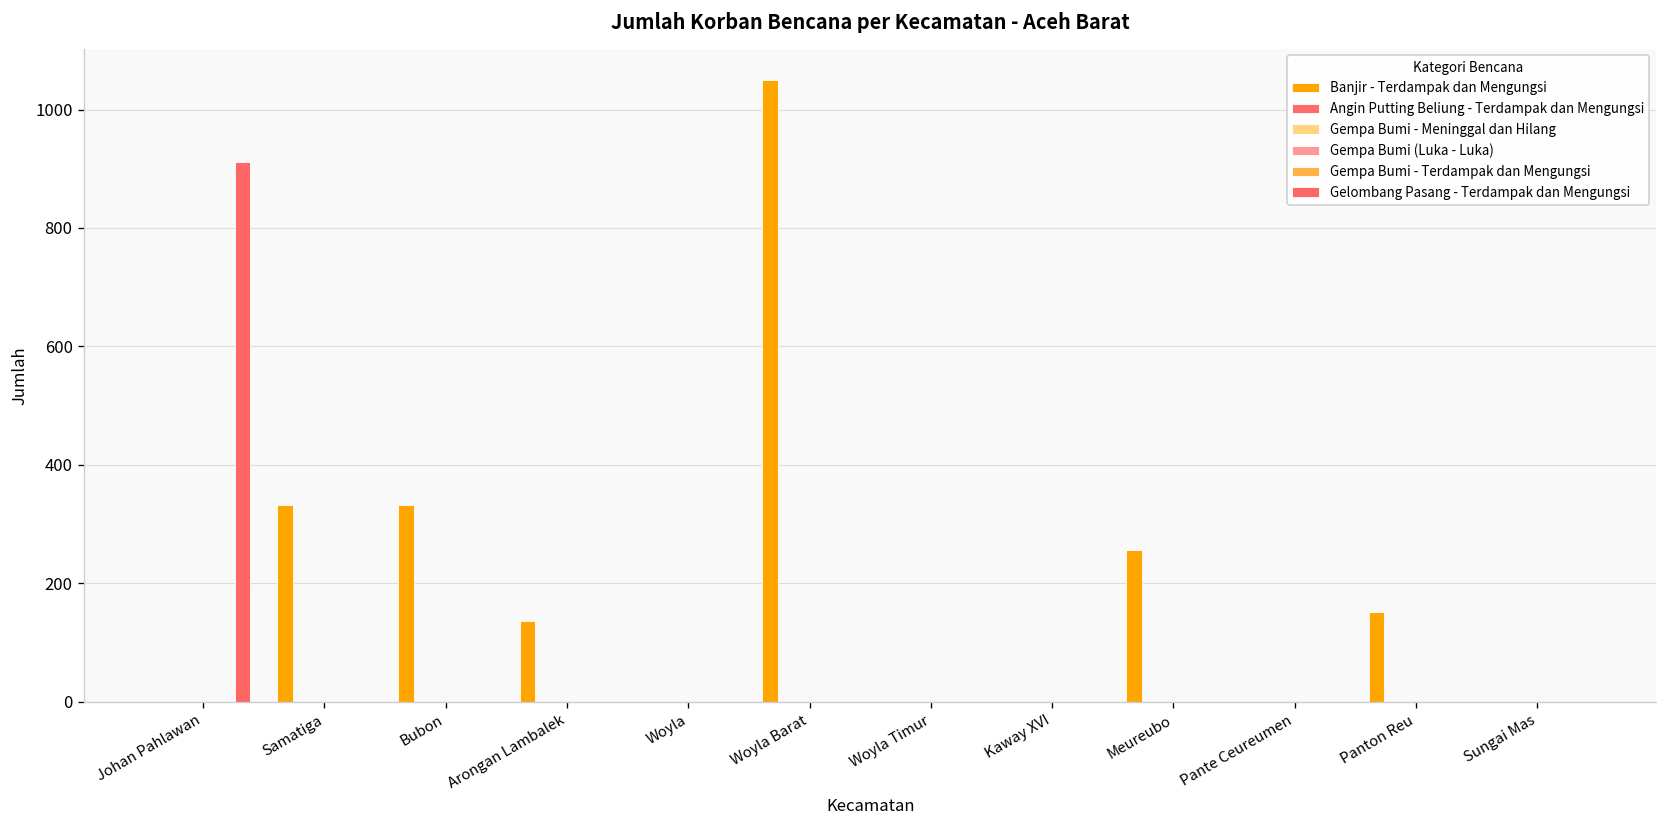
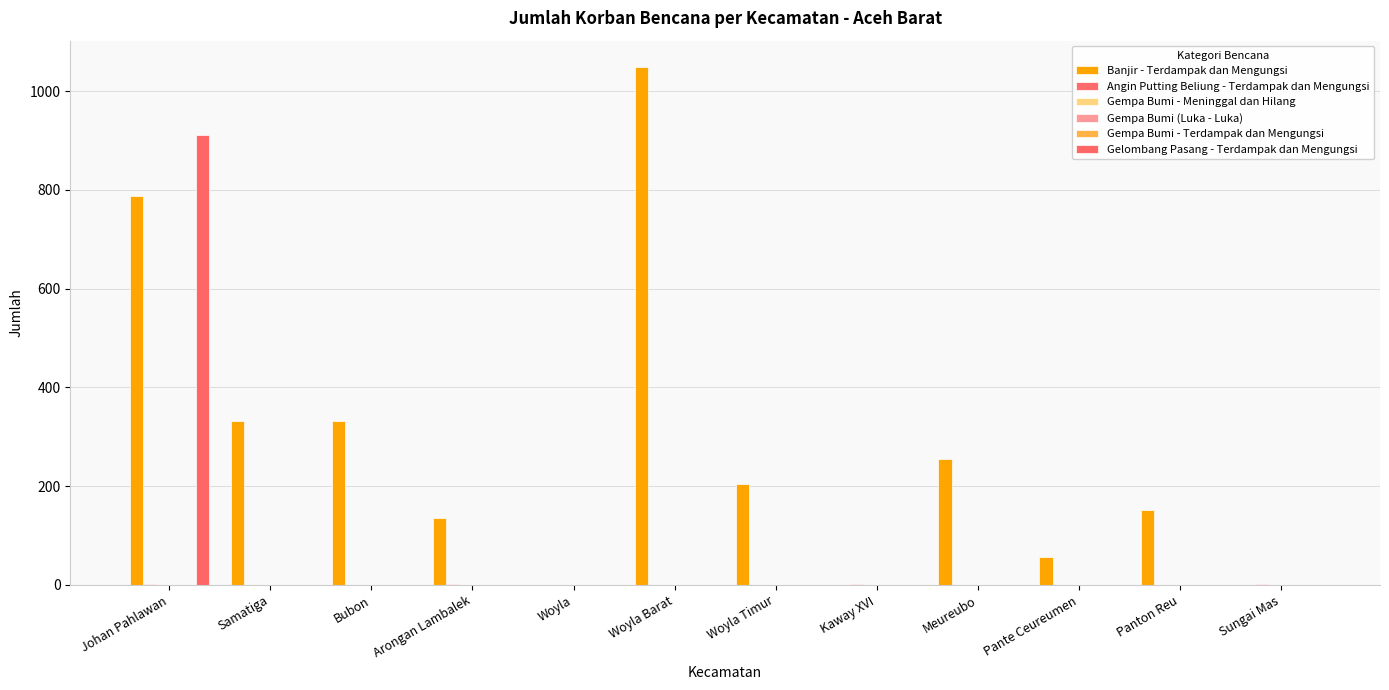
Banjir - Terdampak dan Mengungsi, Johan Pahlawan: 0 -> 790
Banjir - Terdampak dan Mengungsi, Woyla Timur: 0 -> 200
Banjir - Terdampak dan Mengungsi, Pante Ceureumen: 0 -> 60
